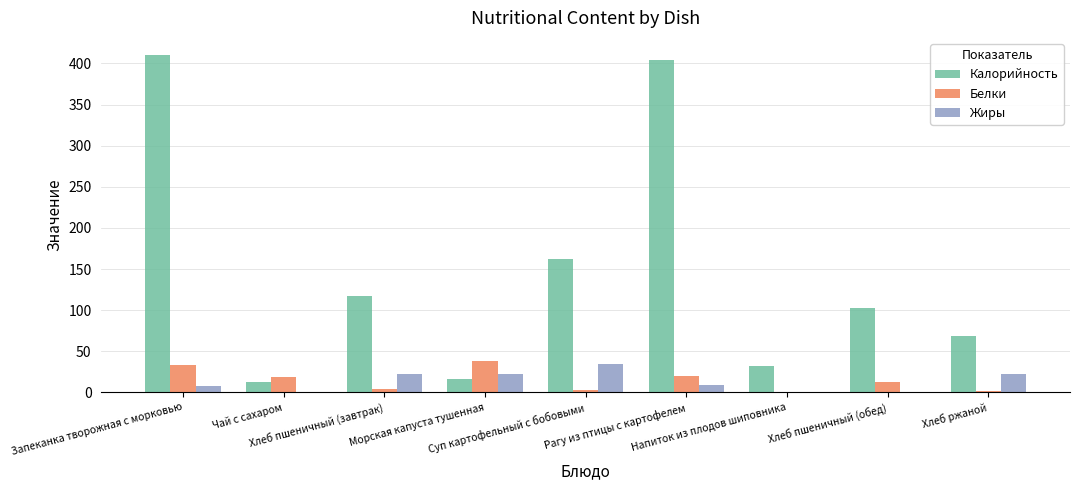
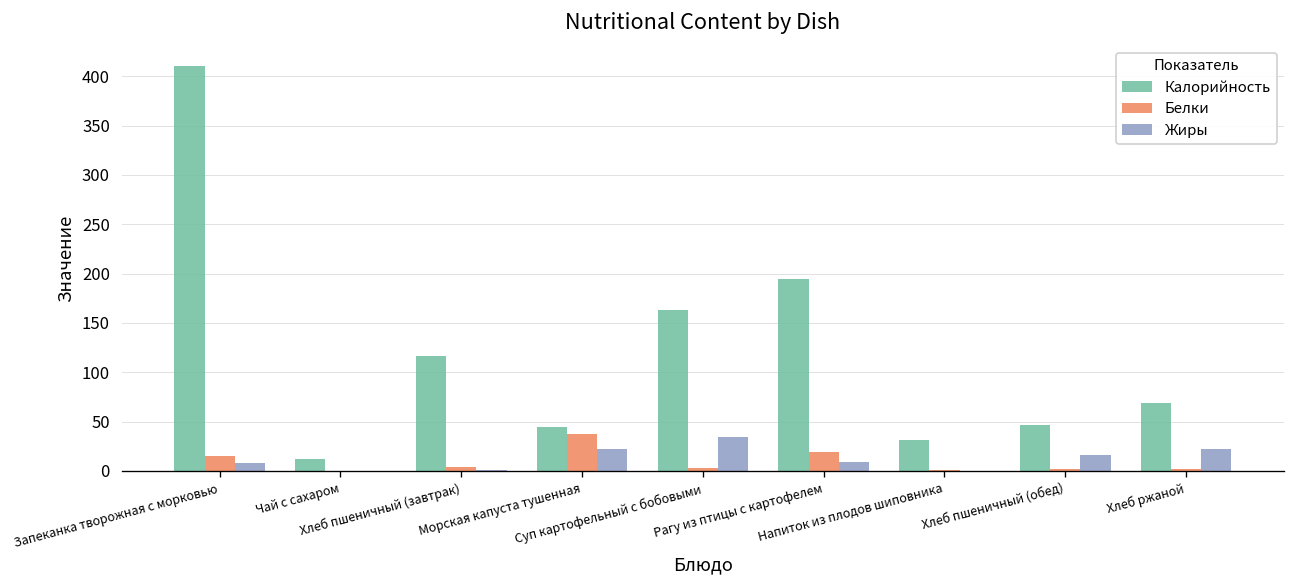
Белки, Запеканка творожная с морковью: 30 -> 20
Белки, Чай с сахаром: 20 -> 0
Жиры, Хлеб пшеничный (завтрак): 20 -> 0
Калорийность, Морская капуста тушенная: 20 -> 40
Калорийность, Рагу из птицы с картофелем: 400 -> 190
Калорийность, Хлеб пшеничный (обед): 100 -> 50
Белки, Хлеб пшеничный (обед): 10 -> 0
Жиры, Хлеб пшеничный (обед): 0 -> 20
